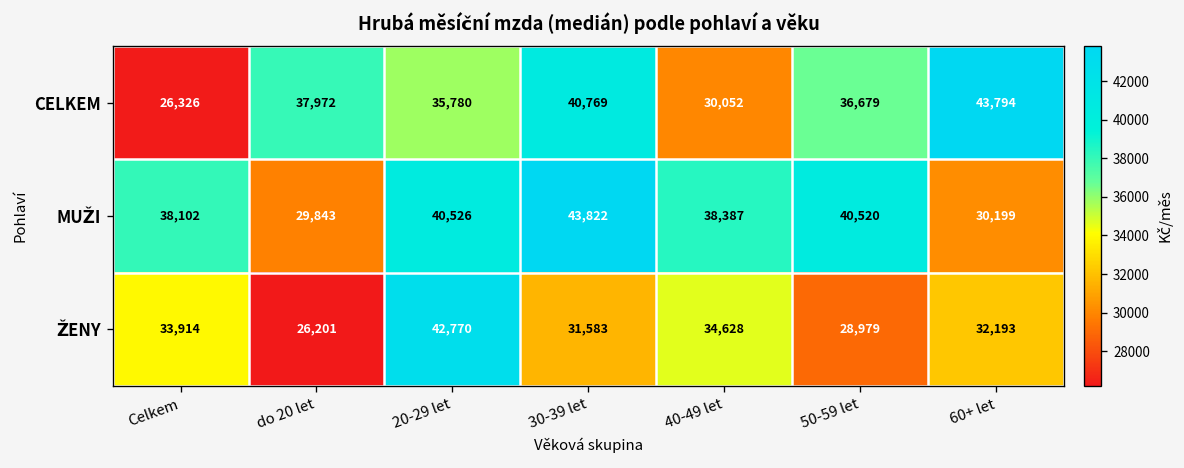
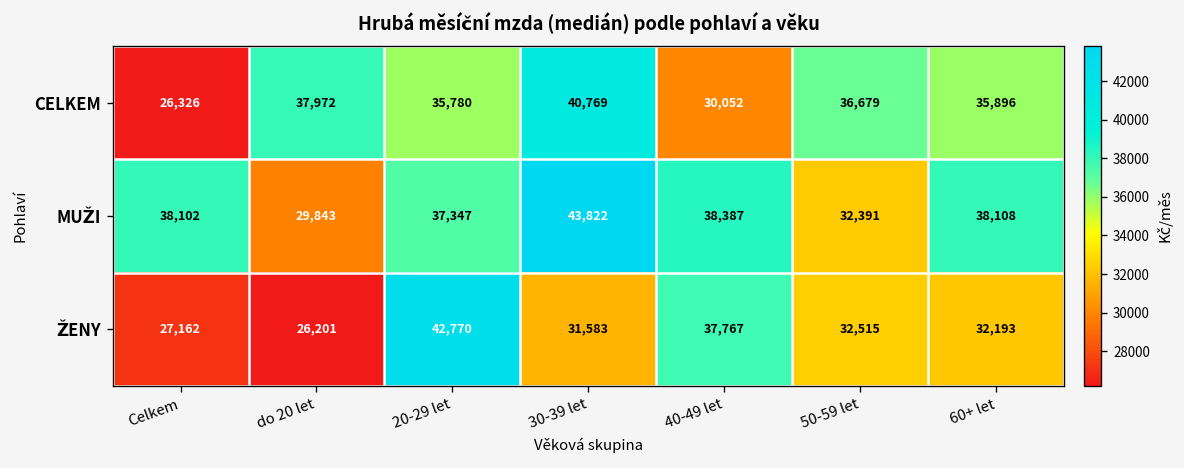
CELKEM, 60+ let: 43,794 -> 35,896
MUŽI, 20-29 let: 40,526 -> 37,347
MUŽI, 50-59 let: 40,520 -> 32,391
MUŽI, 60+ let: 30,199 -> 38,108
ŽENY, Celkem: 33,914 -> 27,162
ŽENY, 40-49 let: 34,628 -> 37,767
ŽENY, 50-59 let: 28,979 -> 32,515
